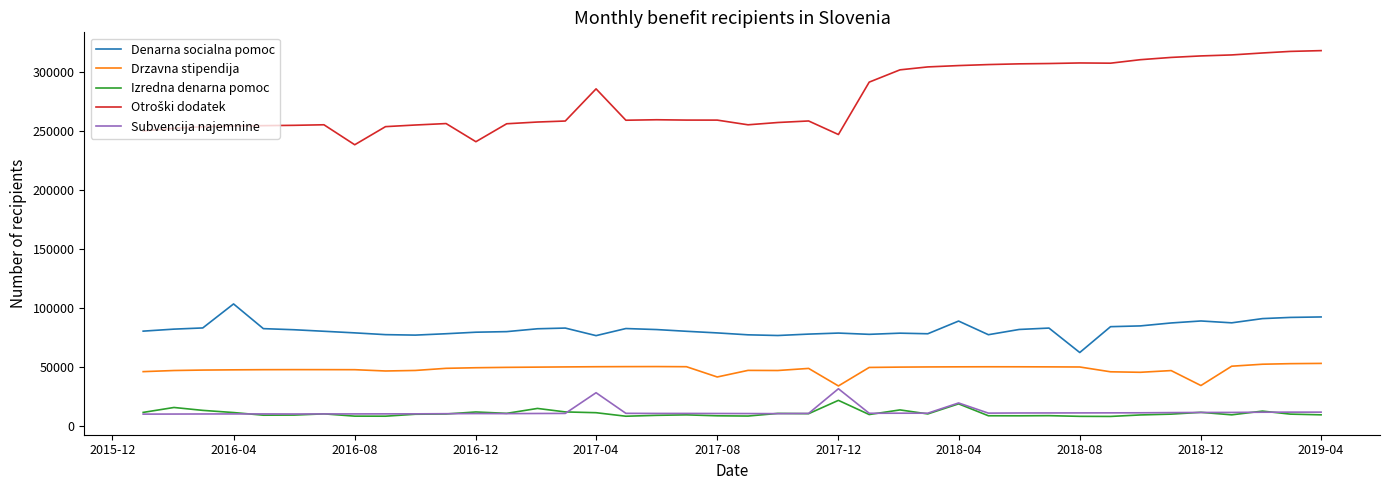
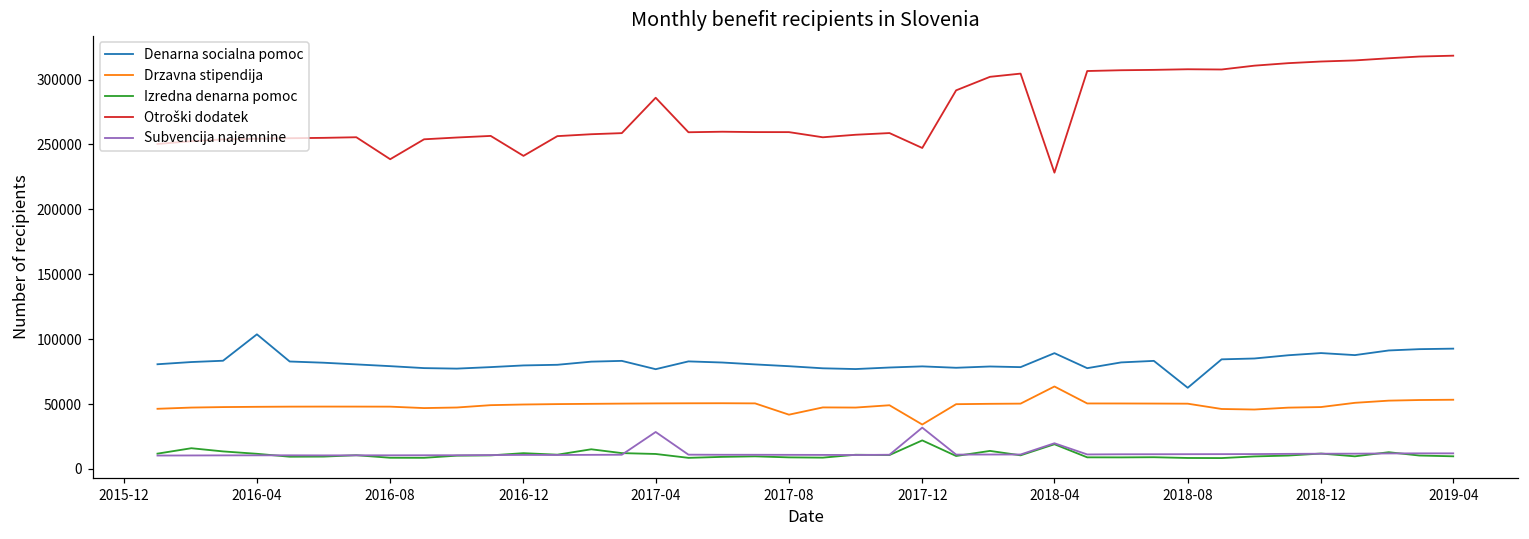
Drzavna stipendija, 2018-04: 50000 -> 63000
Otroški dodatek, 2018-04: 306000 -> 228000
Drzavna stipendija, 2018-12: 35000 -> 48000
